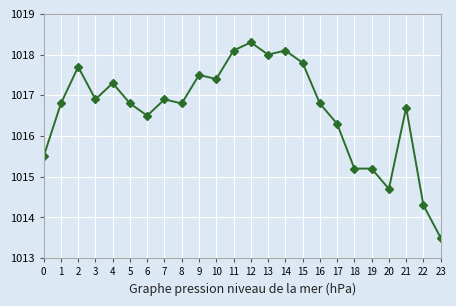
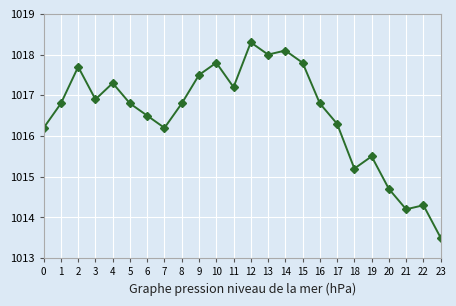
0: 1015.5 -> 1016.2
7: 1016.9 -> 1016.2
10: 1017.4 -> 1017.8
11: 1018.1 -> 1017.2
19: 1015.2 -> 1015.5
21: 1016.7 -> 1014.2
